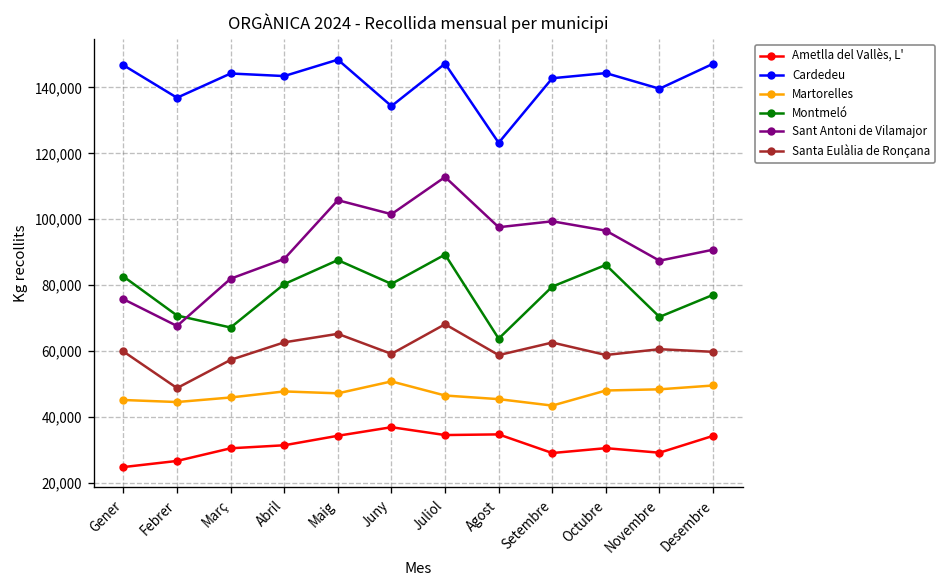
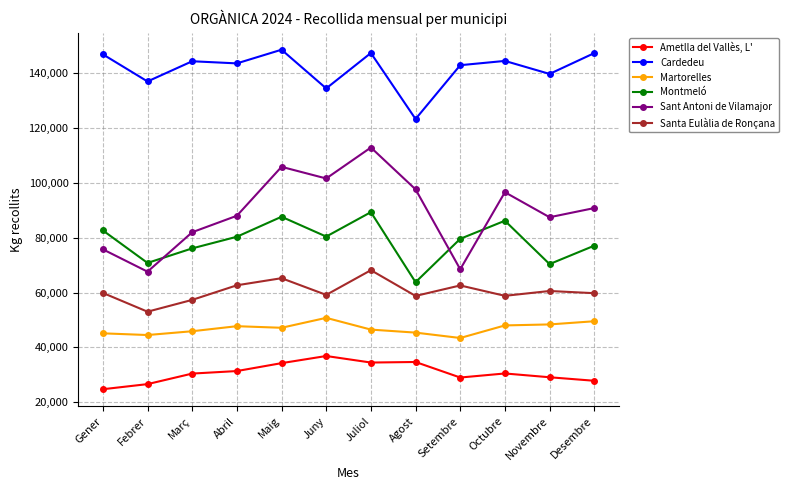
Santa Eulàlia de Ronçana, Febrer: 49,000 -> 53,000
Montmeló, Març: 67,000 -> 76,000
Sant Antoni de Vilamajor, Setembre: 99,000 -> 68,000
Ametlla del Vallès, L', Desembre: 34,000 -> 28,000
